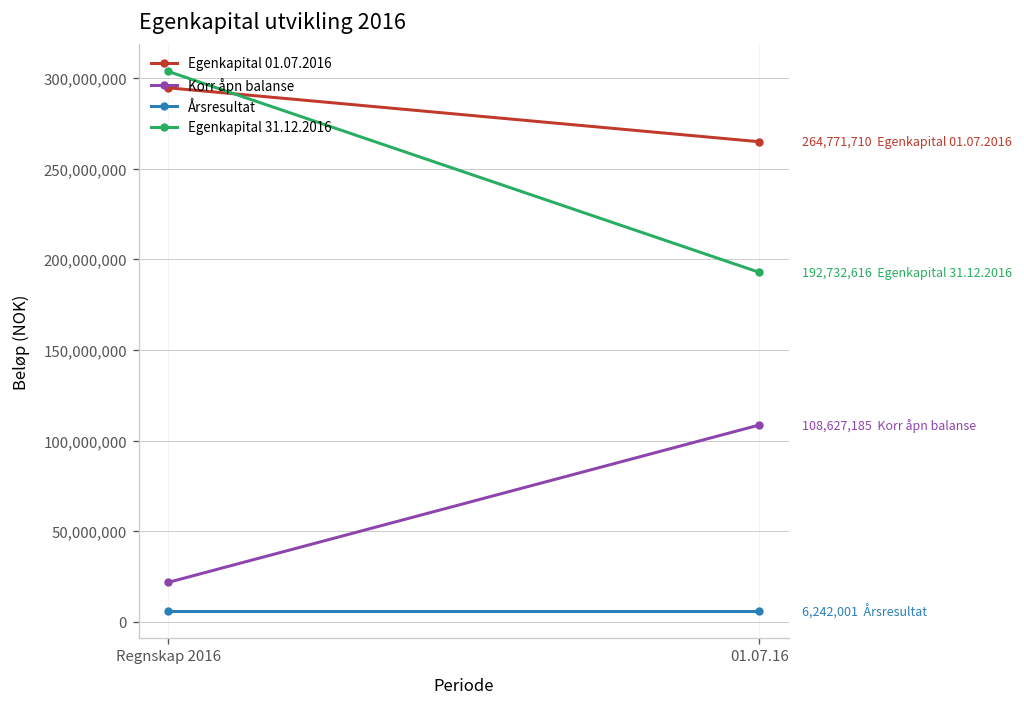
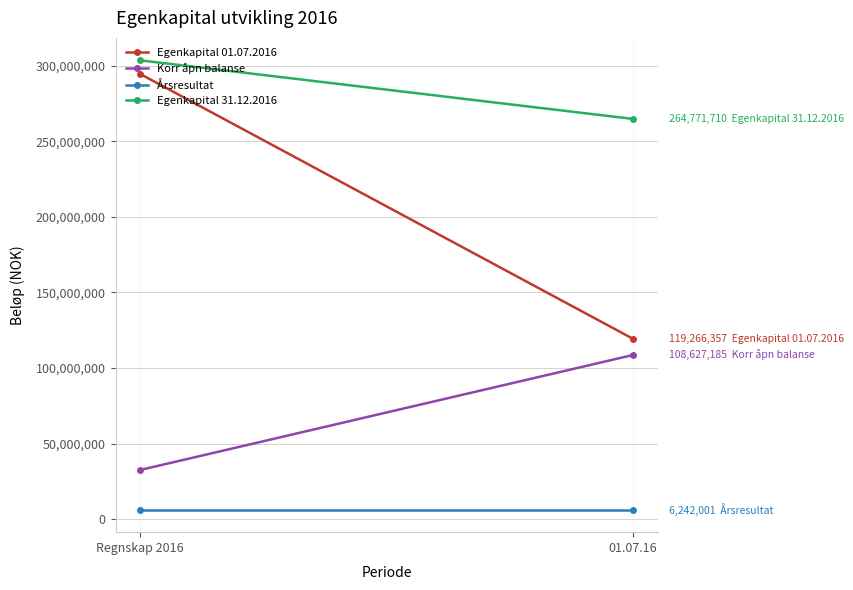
Korr åpn balanse, Regnskap 2016: 22,000,000 -> 33,000,000
Egenkapital 01.07.2016, 01.07.16: 264,771,710 -> 119,266,357
Egenkapital 31.12.2016, 01.07.16: 192,732,616 -> 264,771,710
